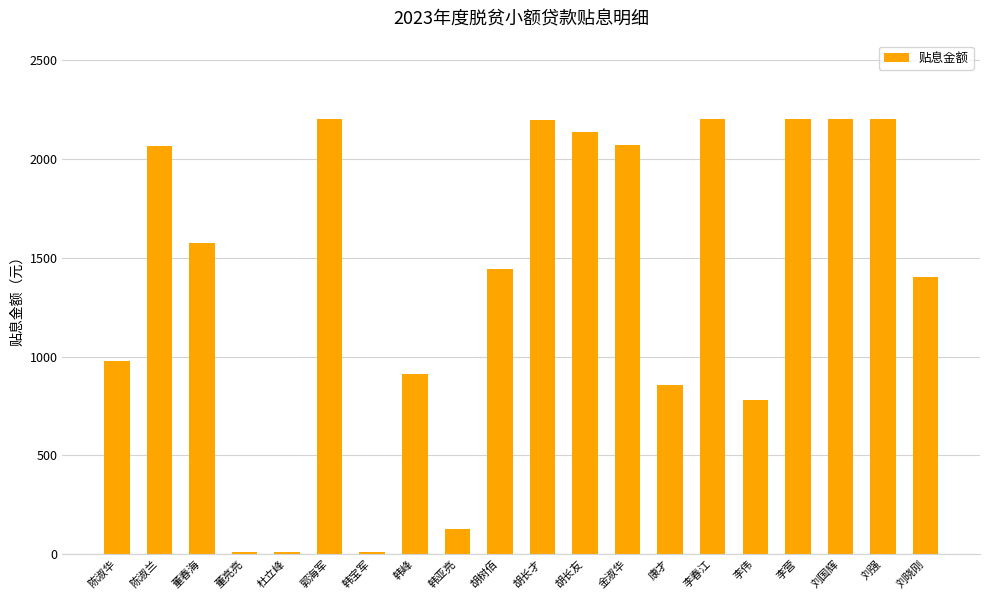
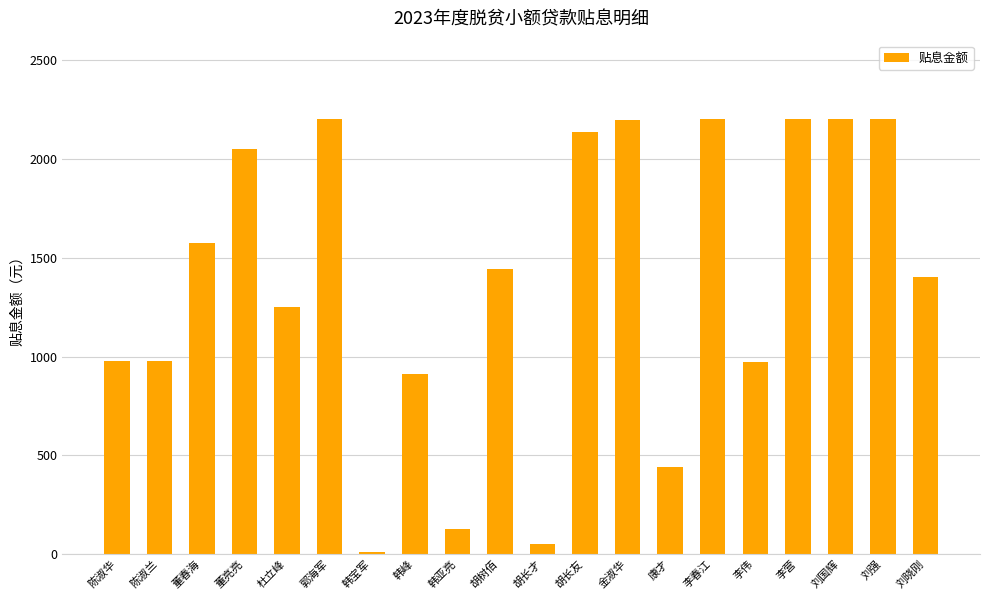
陈淑兰: 2070 -> 980
董亮亮: 10 -> 2050
杜立峰: 10 -> 1250
胡长才: 2200 -> 50
金淑华: 2070 -> 2200
康才: 860 -> 440
李伟: 780 -> 970
